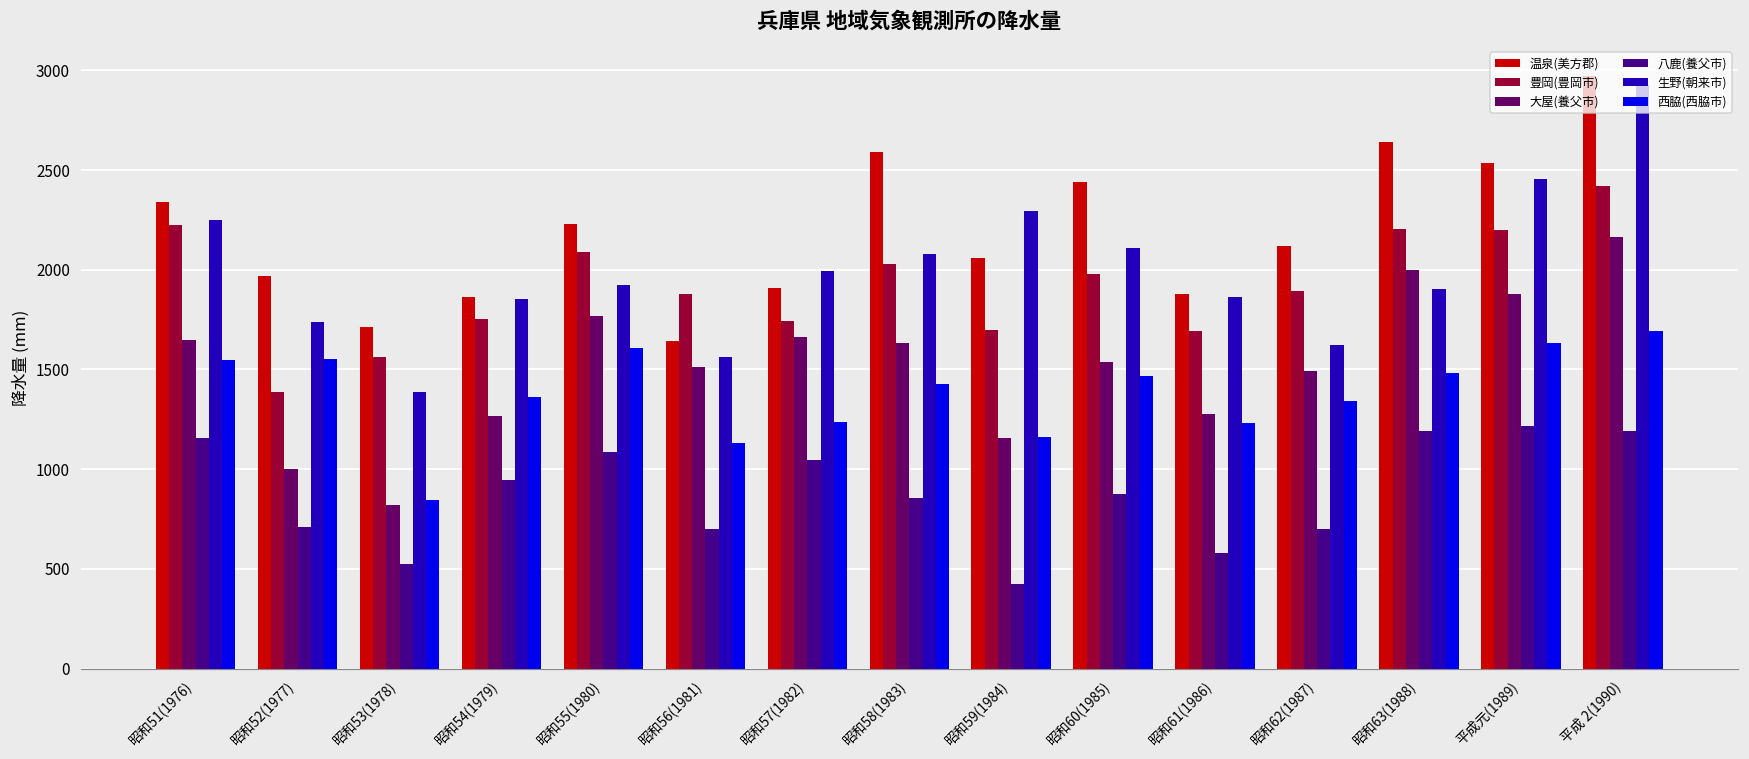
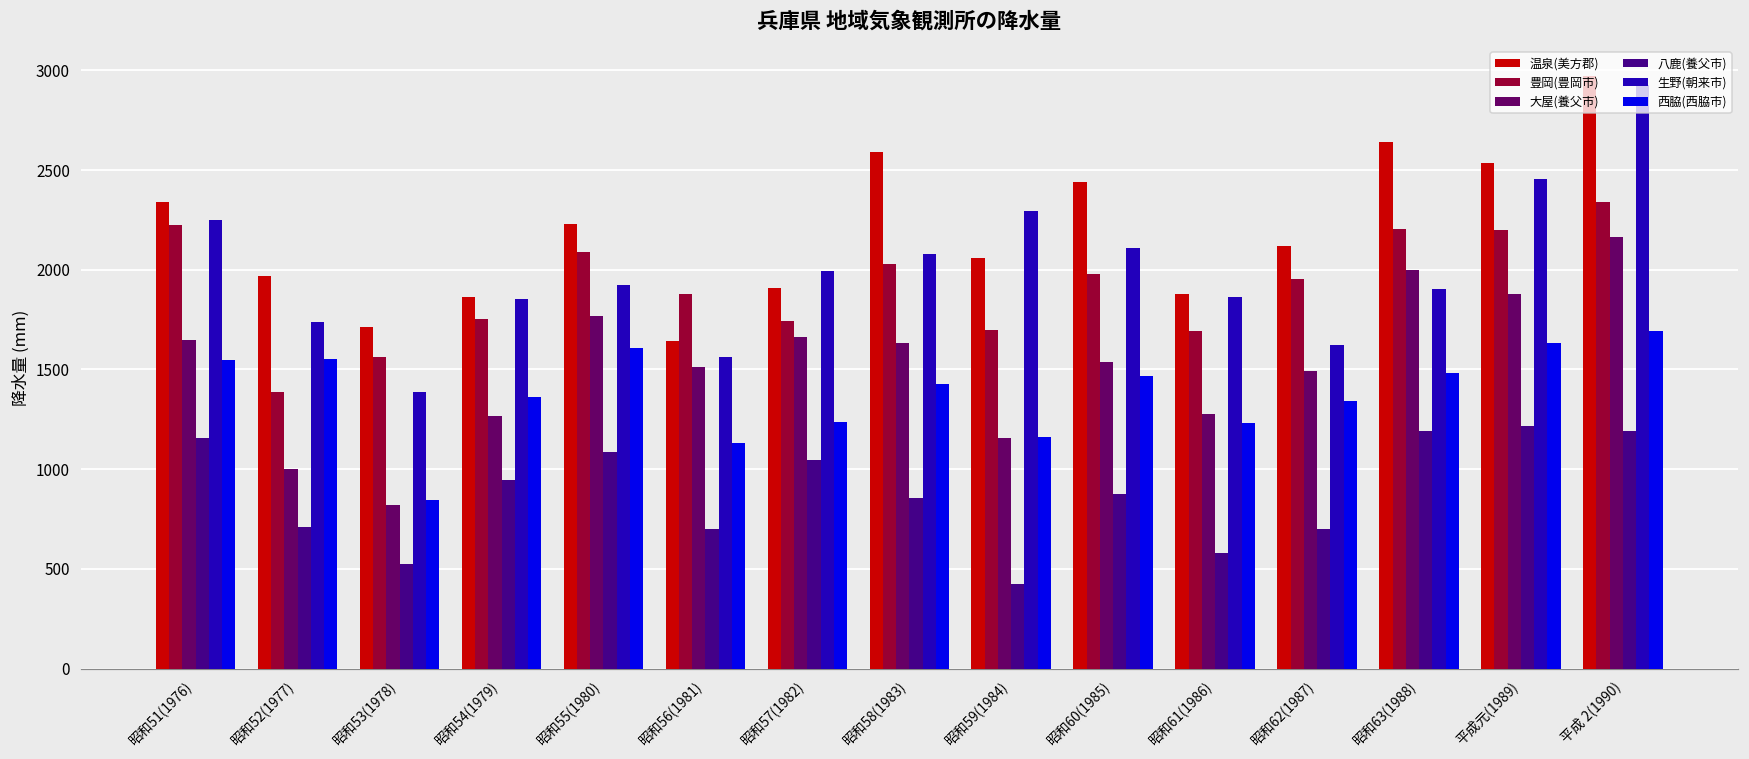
豊岡(豊岡市), 昭和62(1987): 1900 -> 1960
豊岡(豊岡市), 平成 2(1990): 2420 -> 2340
